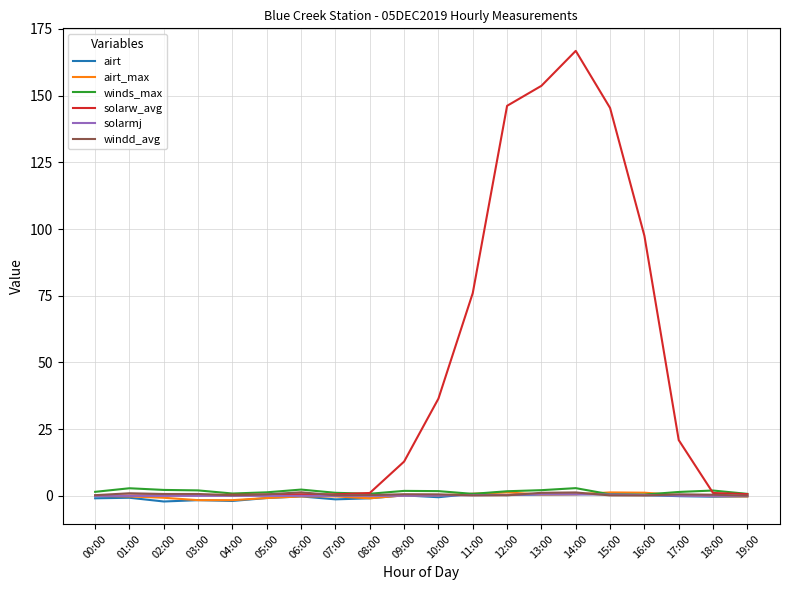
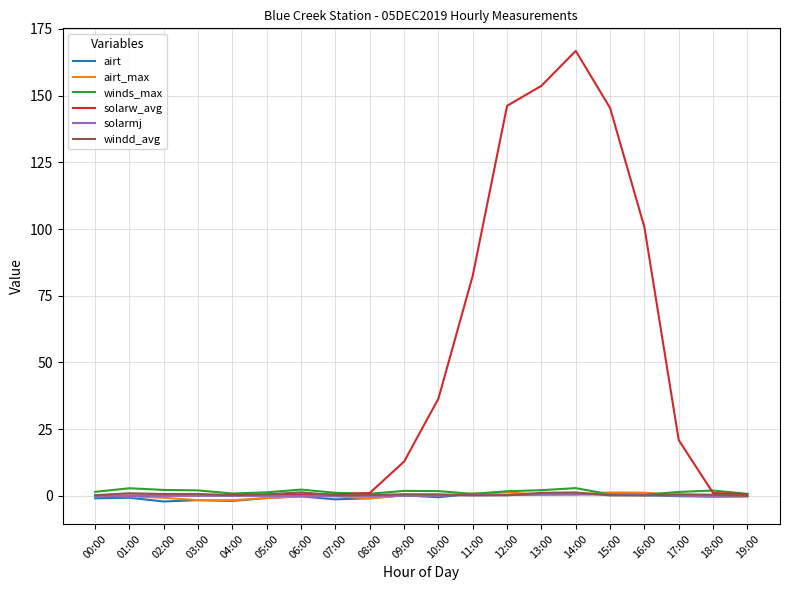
solarw_avg, 11:00: 76 -> 83
solarw_avg, 16:00: 98 -> 101
